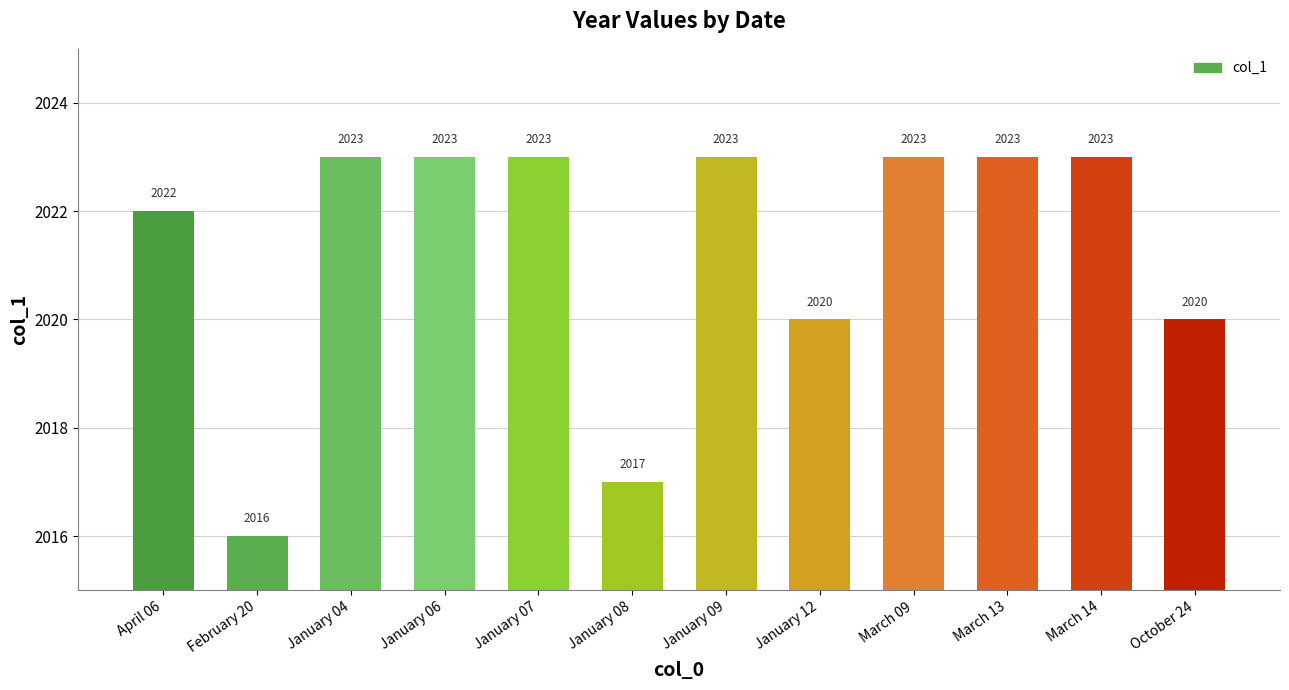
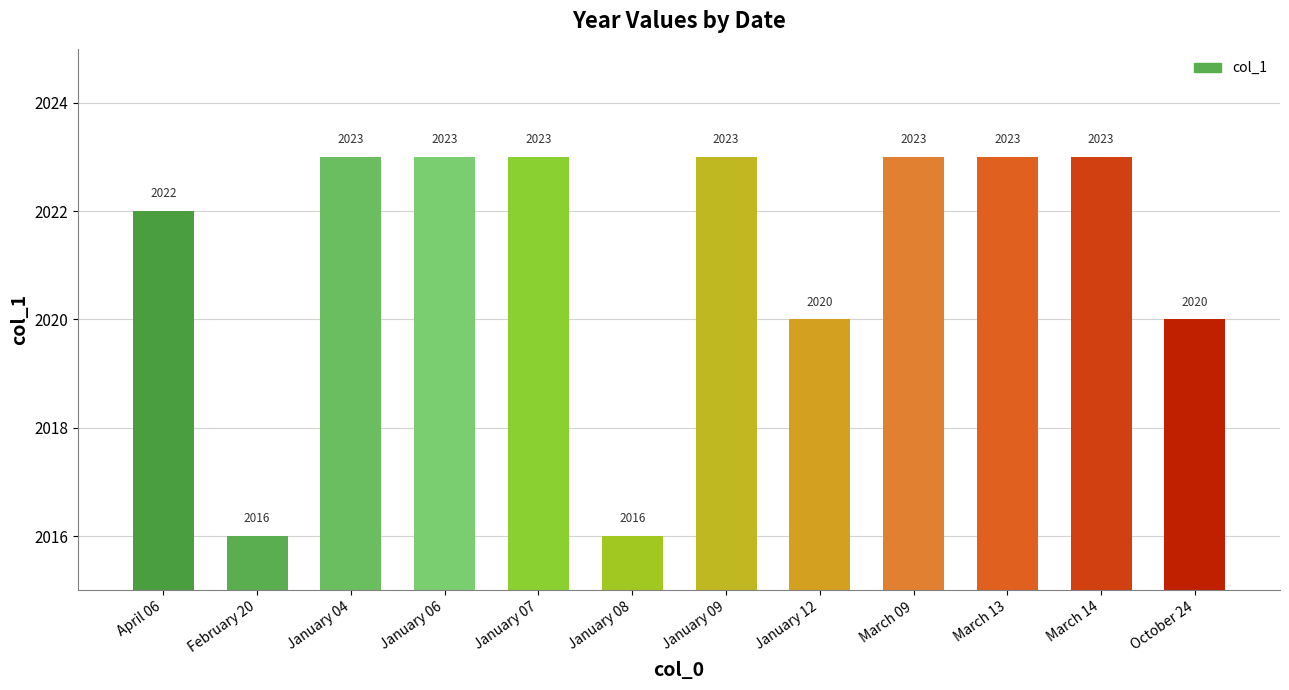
January 08: 2017 -> 2016
